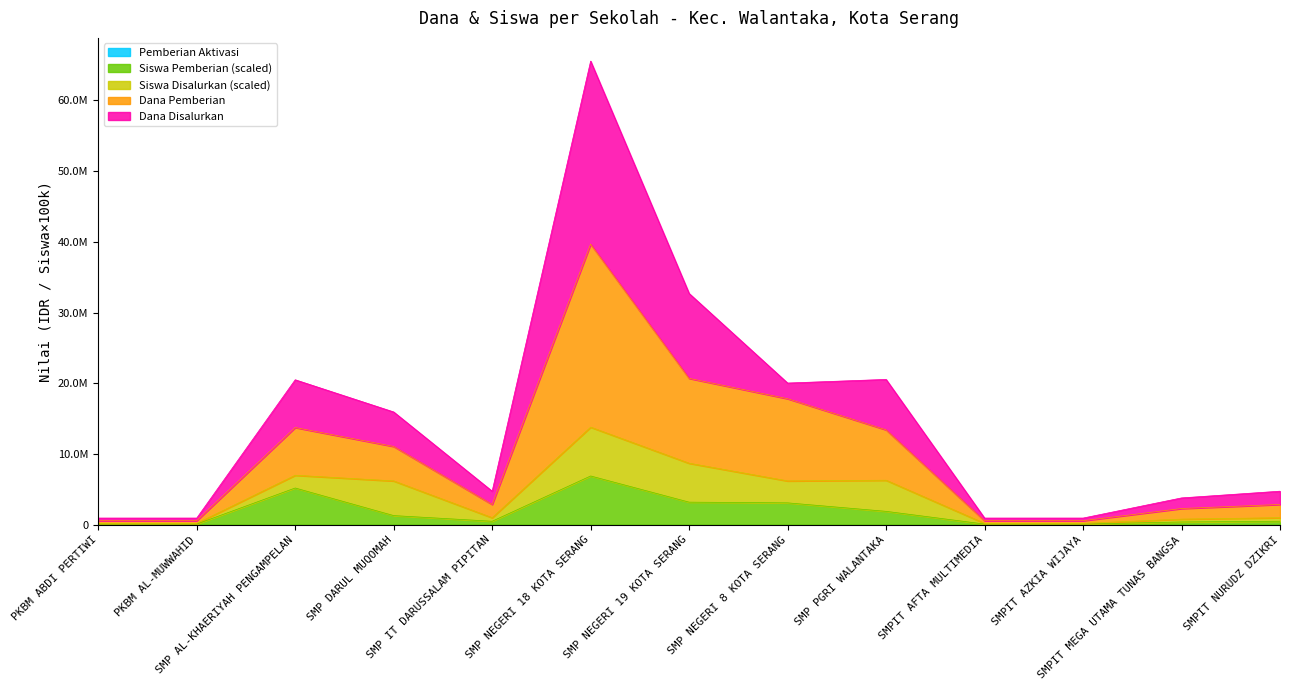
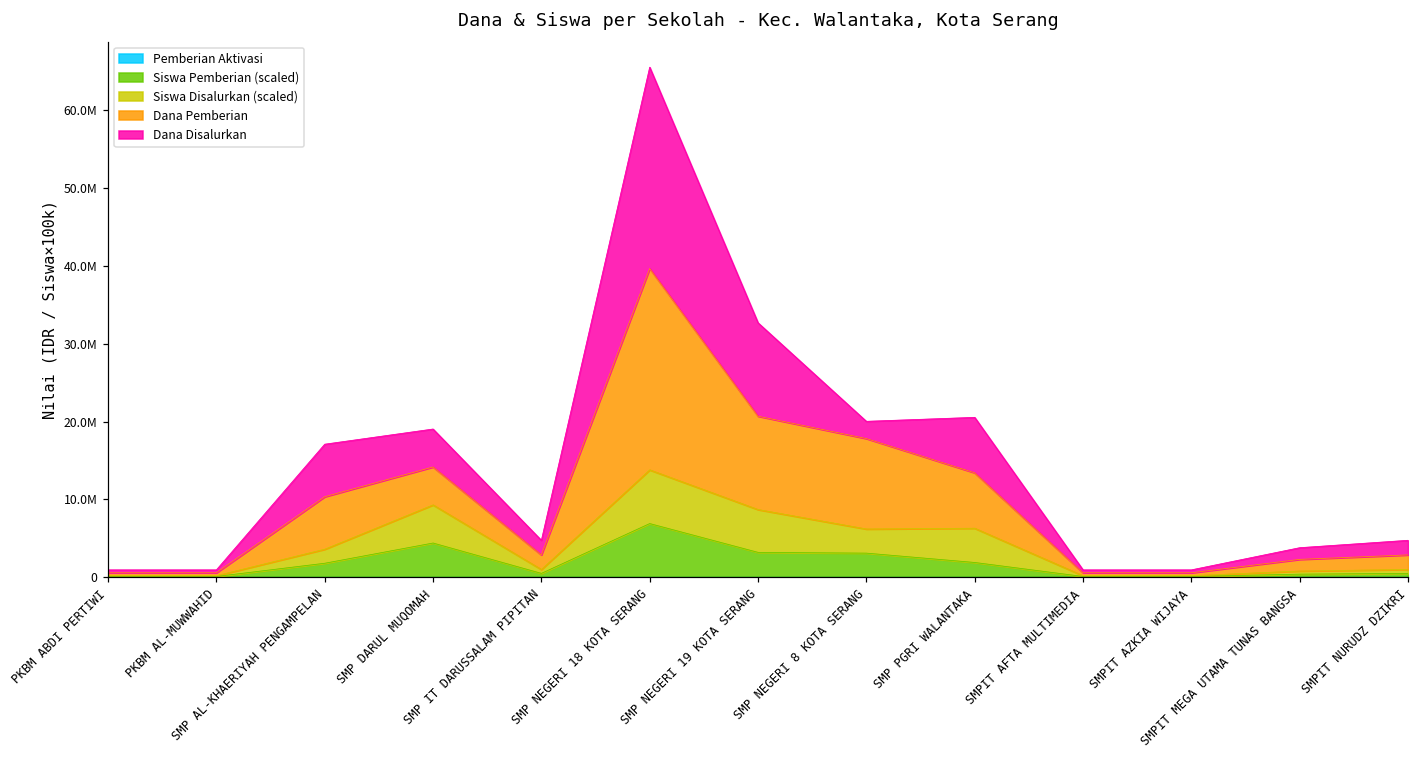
Siswa Pemberian (scaled), SMP AL-KHAERIYAH PENGAMPELAN: 5000000 -> 2000000
Siswa Pemberian (scaled), SMP DARUL MUQOMAH: 1000000 -> 4000000
